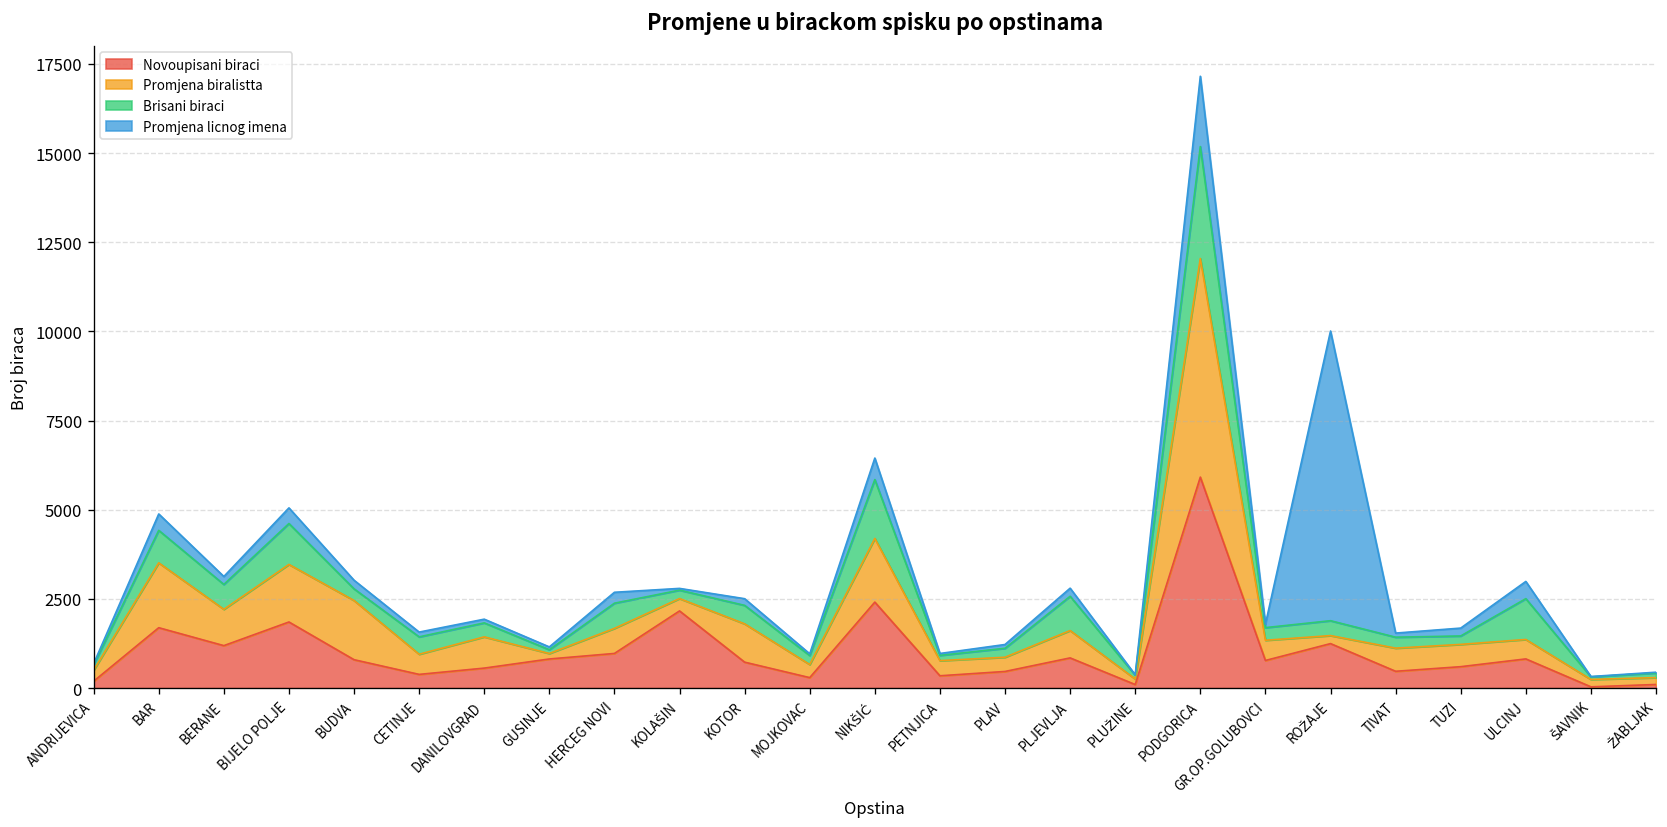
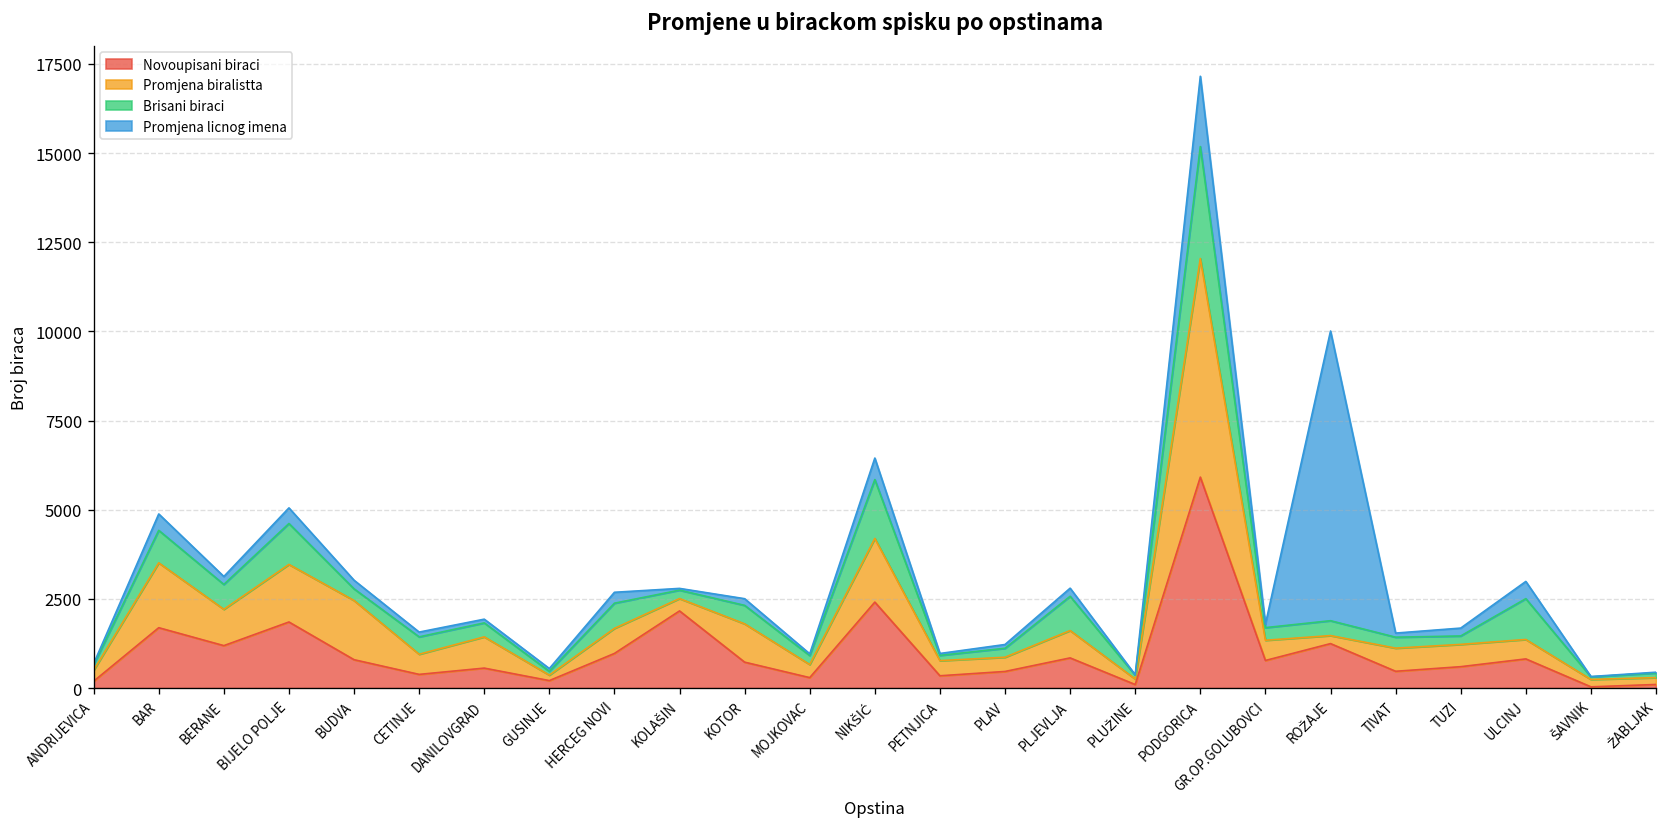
Novoupisani biraci, GUSINJE: 800 -> 200
